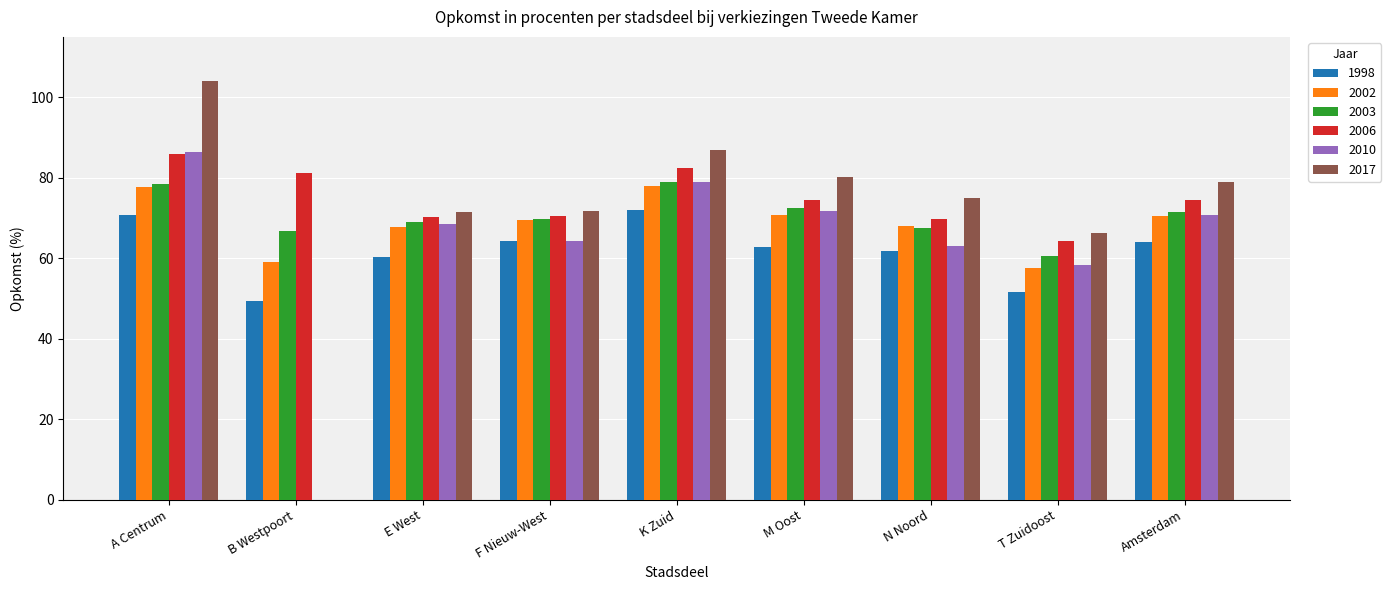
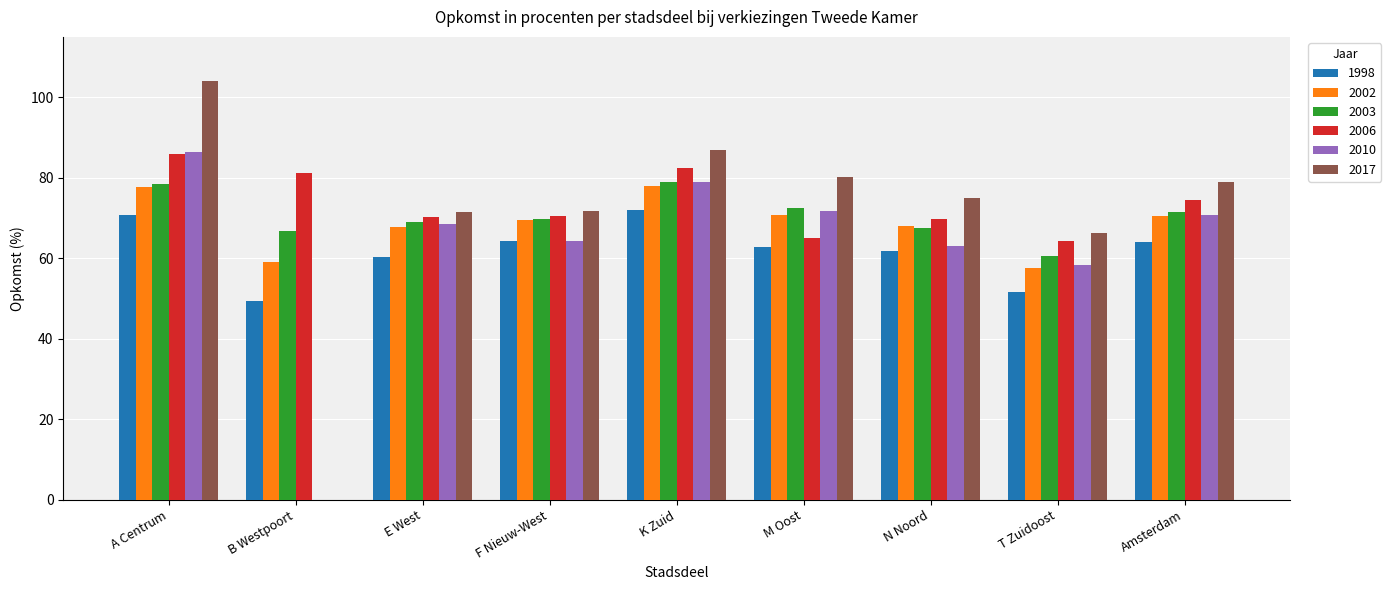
2006, M Oost: 75 -> 65
